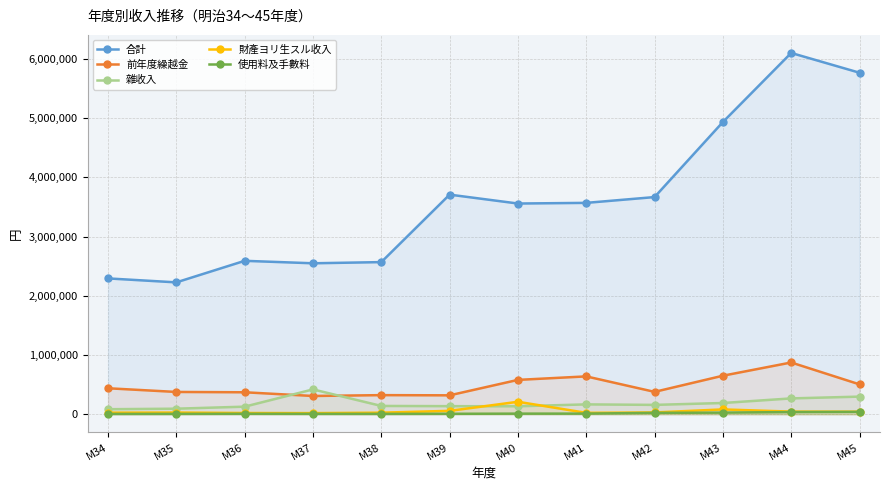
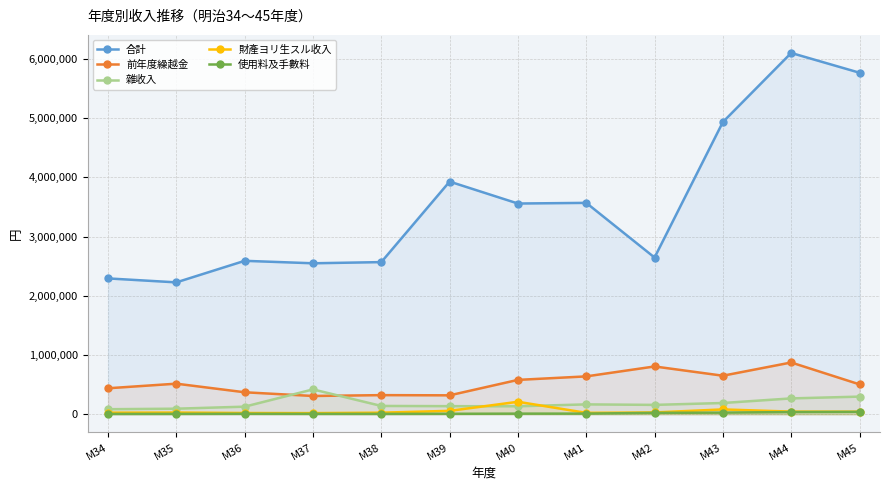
前年度繰越金, M35: 400,000 -> 500,000
合計, M39: 3,700,000 -> 3,900,000
合計, M42: 3,700,000 -> 2,600,000
前年度繰越金, M42: 400,000 -> 800,000
